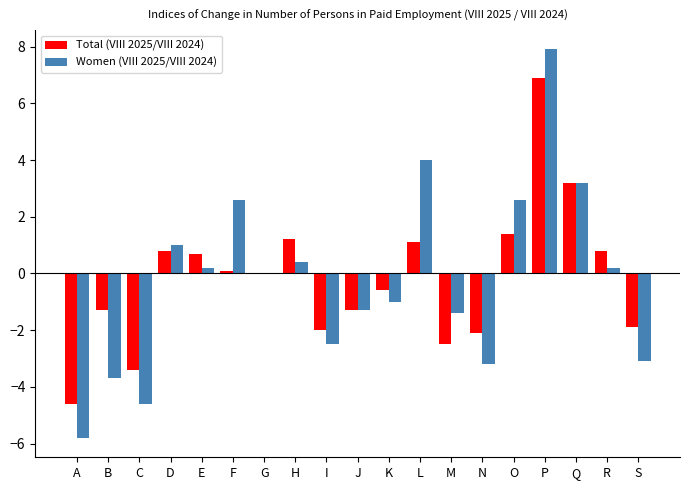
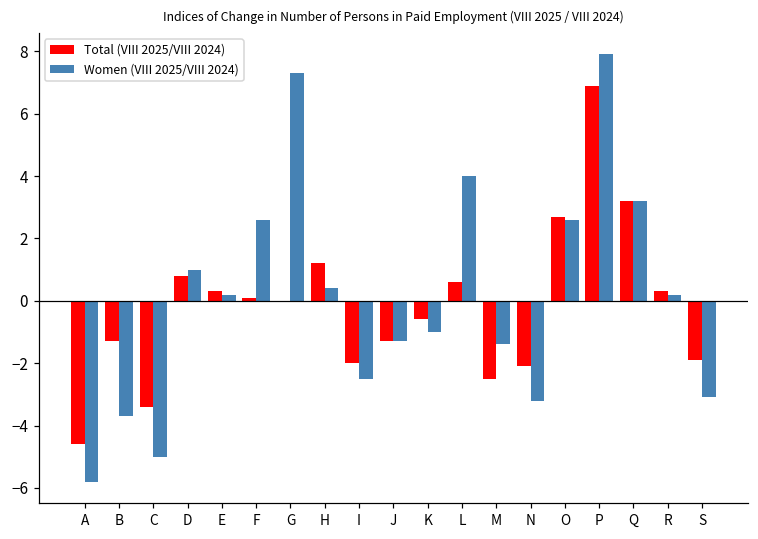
Women (VIII 2025/VIII 2024), C: -4.6 -> -5.0
Total (VIII 2025/VIII 2024), E: 0.7 -> 0.3
Women (VIII 2025/VIII 2024), G: 0.0 -> 7.3
Total (VIII 2025/VIII 2024), L: 1.1 -> 0.6
Total (VIII 2025/VIII 2024), O: 1.4 -> 2.7
Total (VIII 2025/VIII 2024), R: 0.8 -> 0.3
